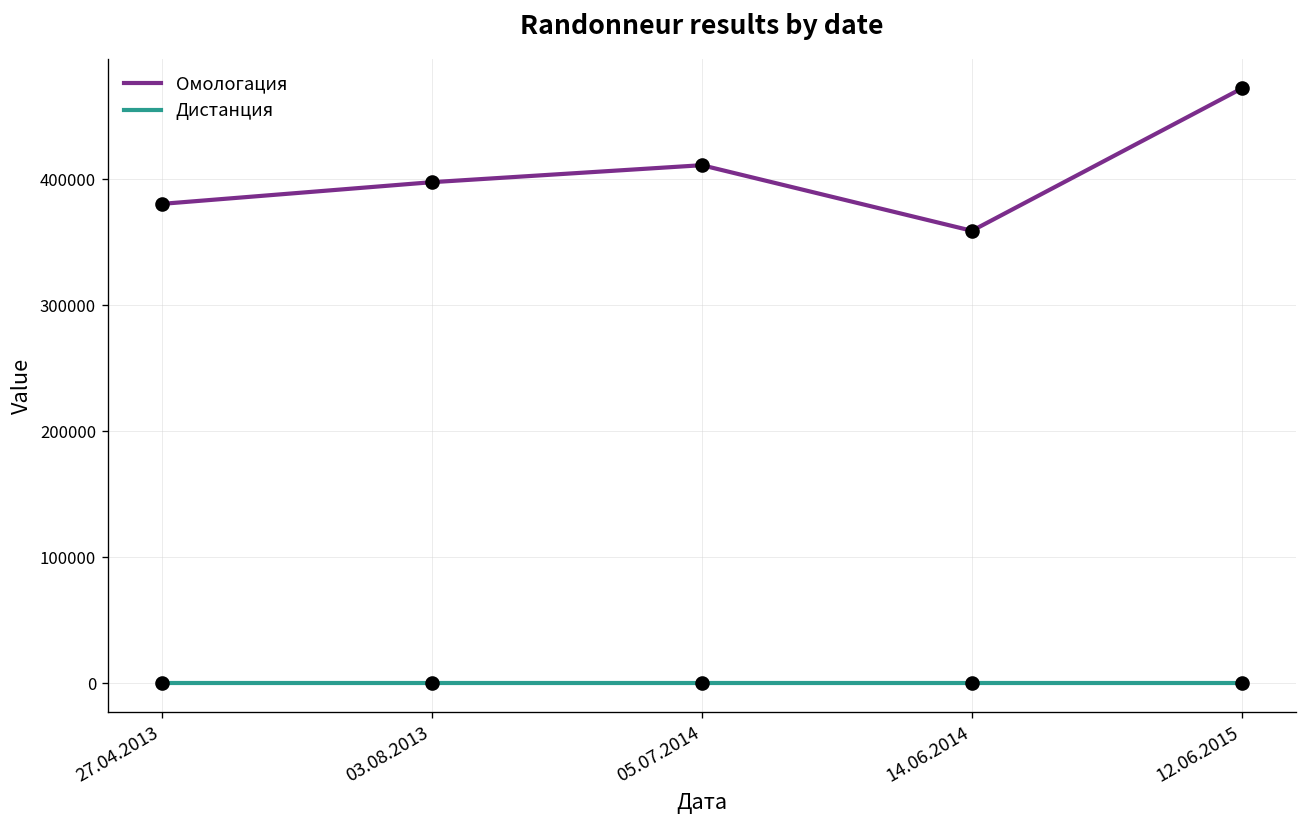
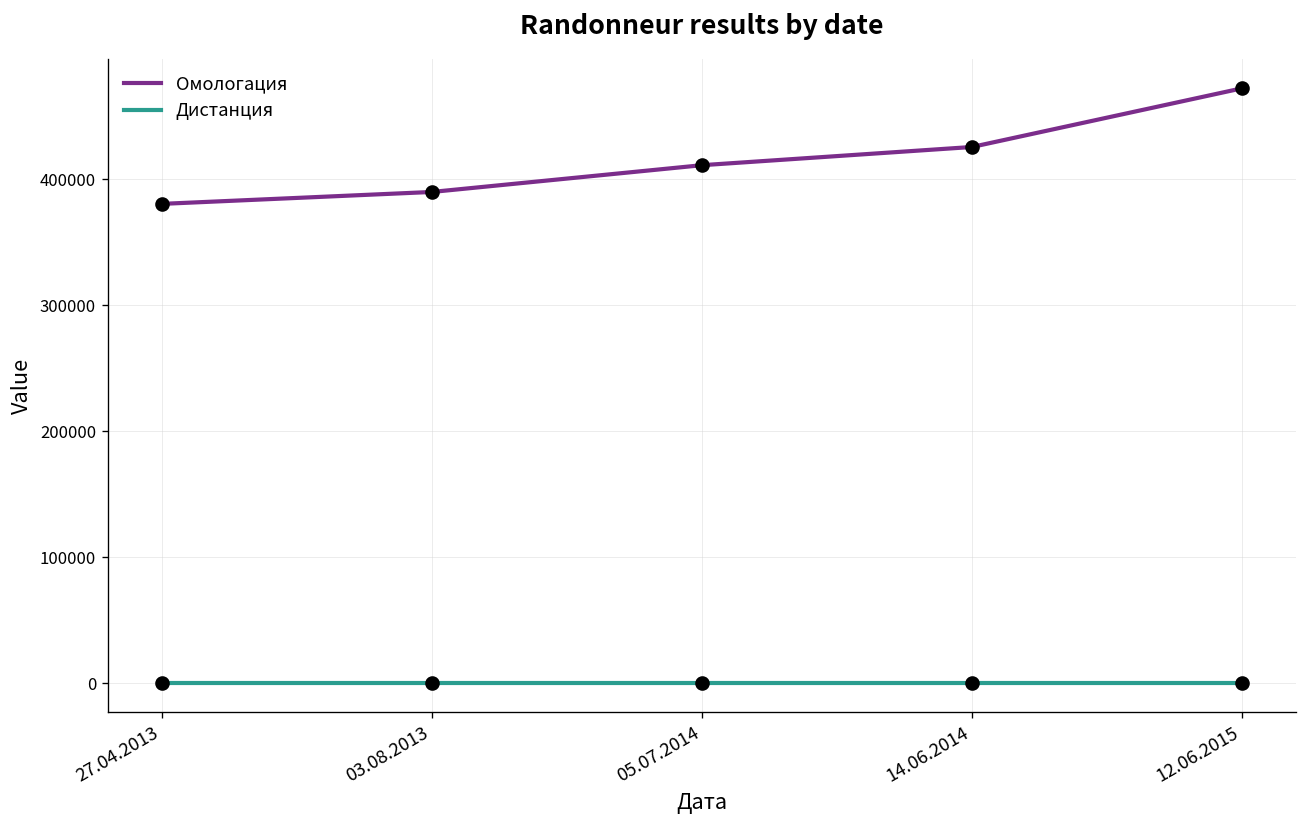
Омологация, 03.08.2013: 398000 -> 390000
Омологация, 14.06.2014: 359000 -> 426000
